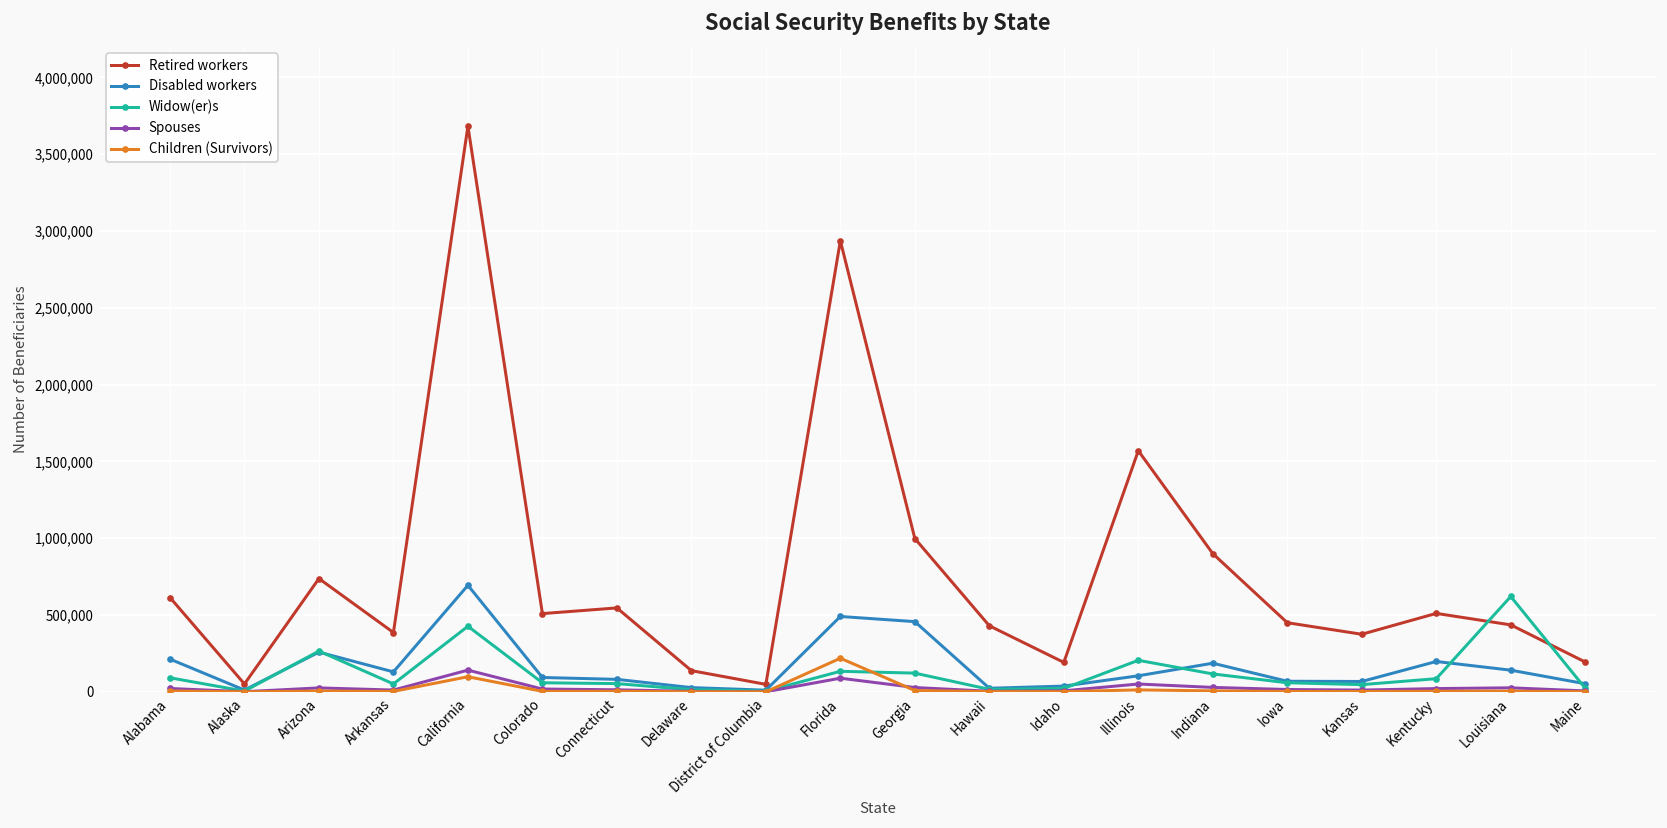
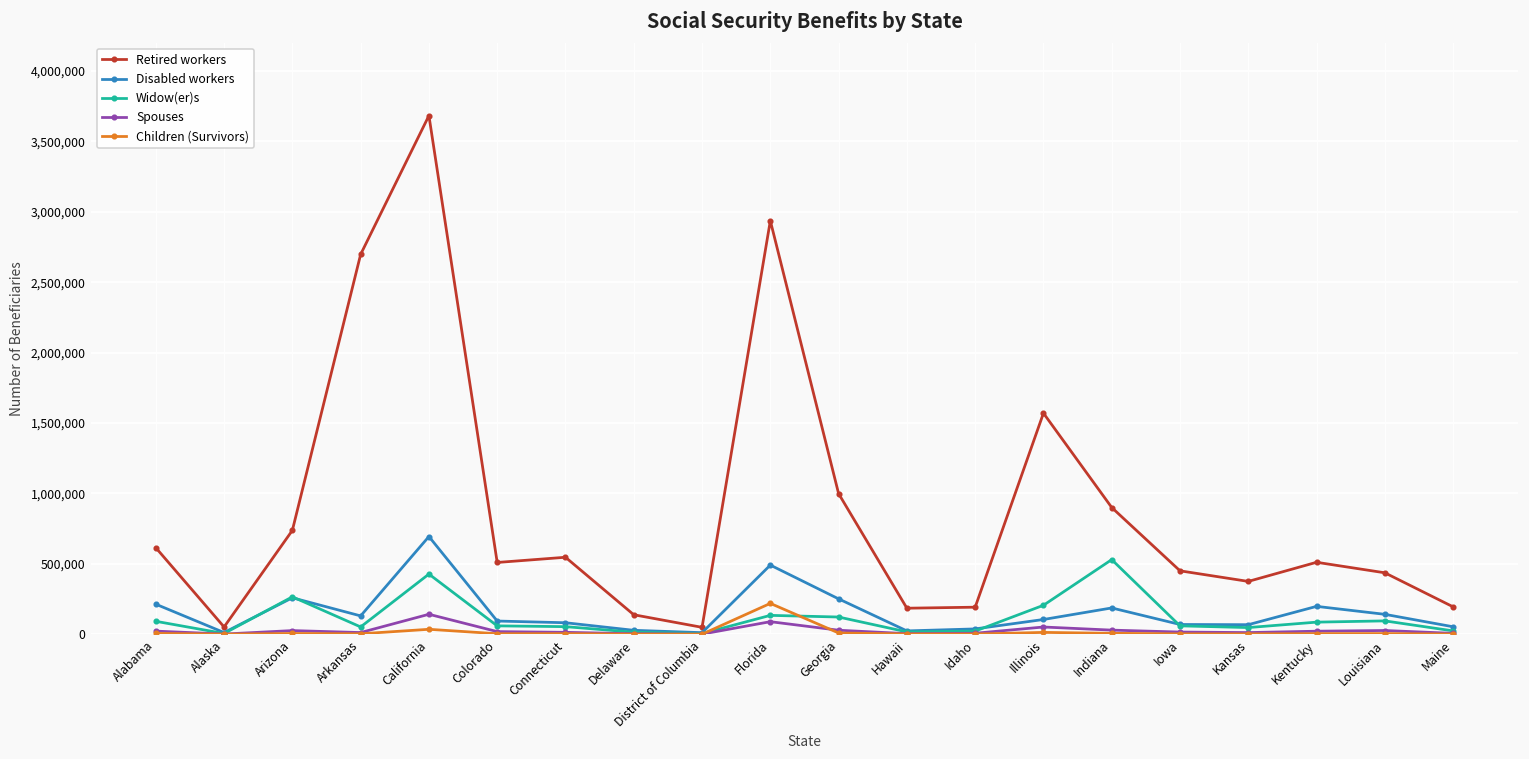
Retired workers, Arkansas: 390,000 -> 2,700,000
Children (Survivors), California: 100,000 -> 40,000
Disabled workers, Georgia: 460,000 -> 250,000
Retired workers, Hawaii: 430,000 -> 180,000
Widow(er)s, Indiana: 120,000 -> 530,000
Widow(er)s, Louisiana: 620,000 -> 90,000
